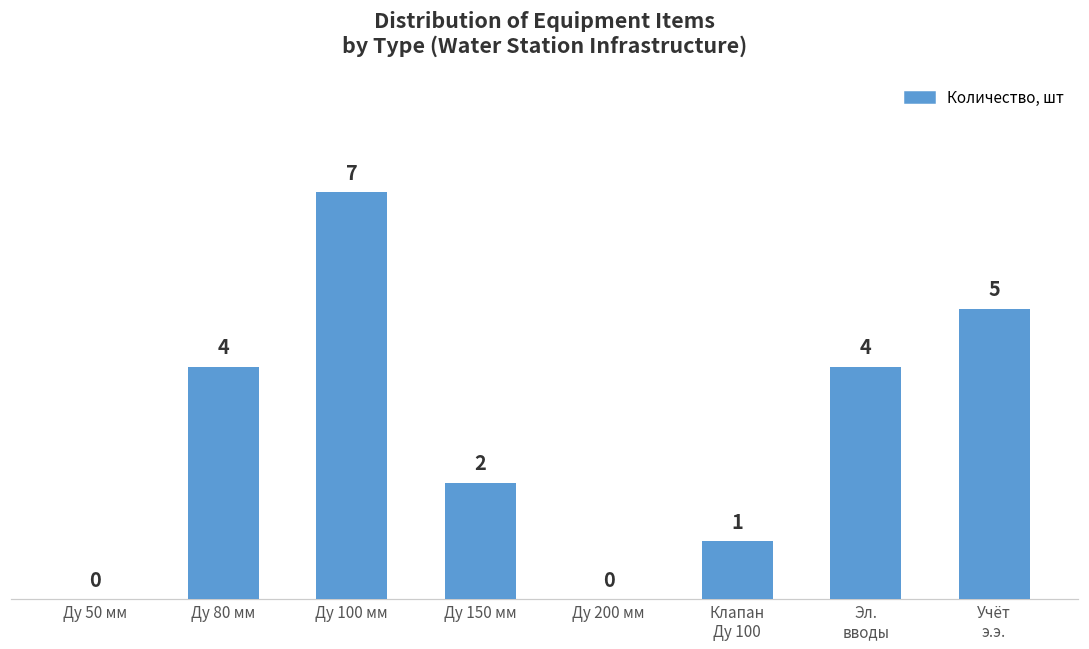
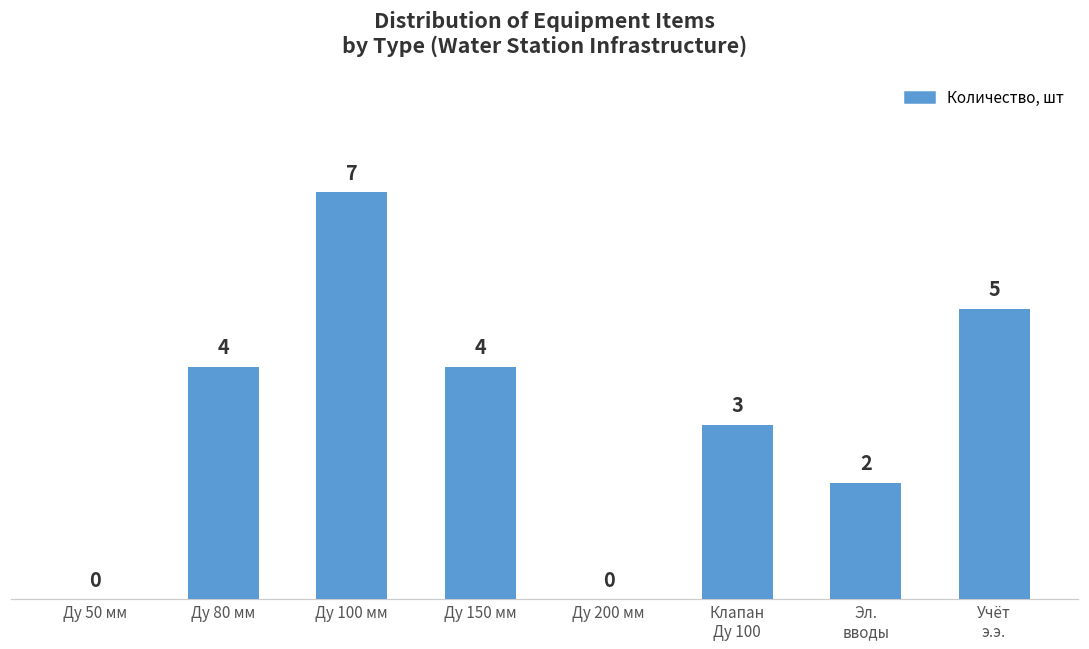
Ду 150 мм: 2 -> 4
Клапан Ду 100: 1 -> 3
Эл. вводы: 4 -> 2
